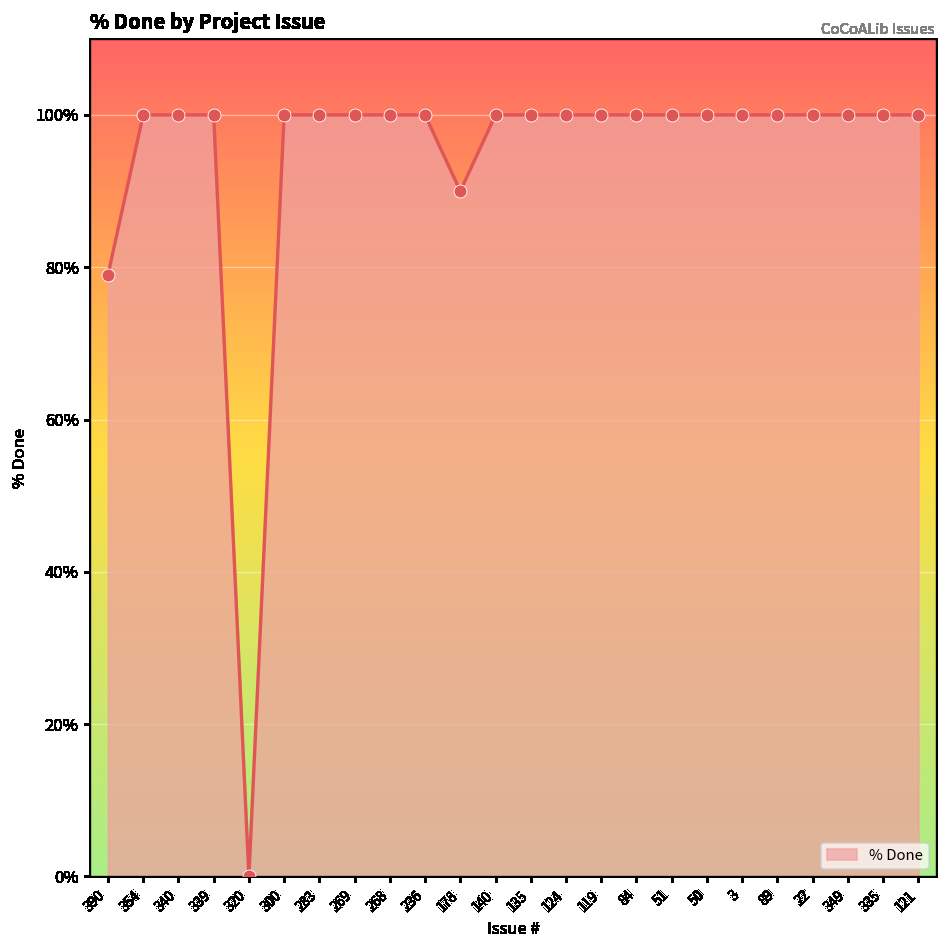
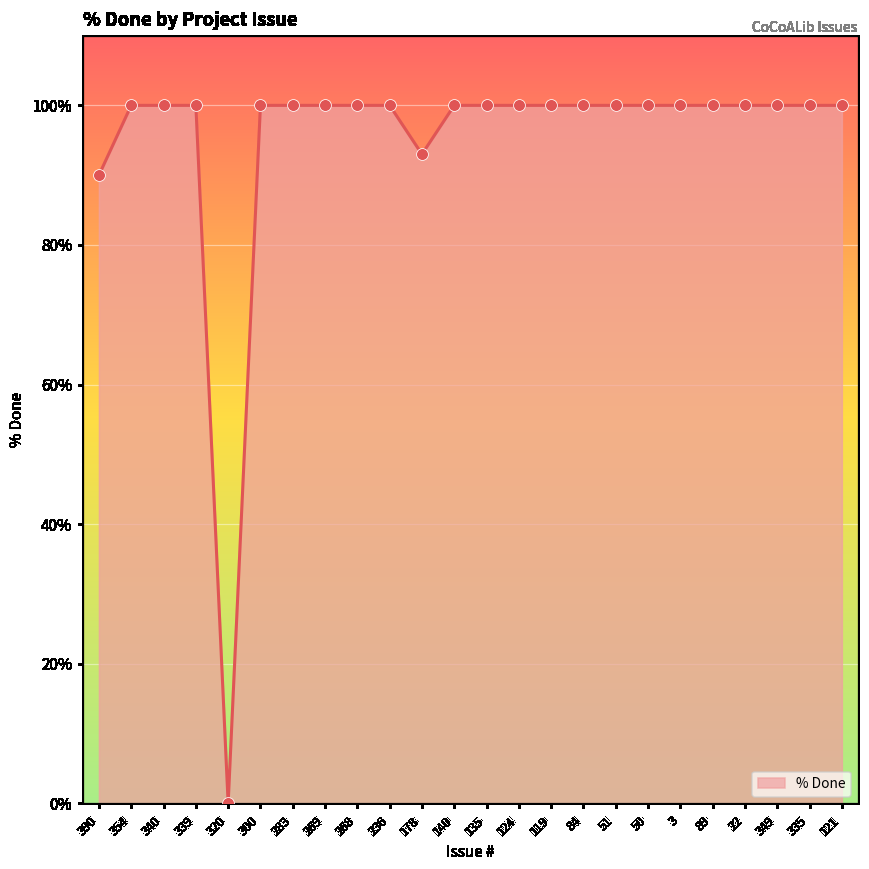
390: 79% -> 90%
178: 90% -> 93%
